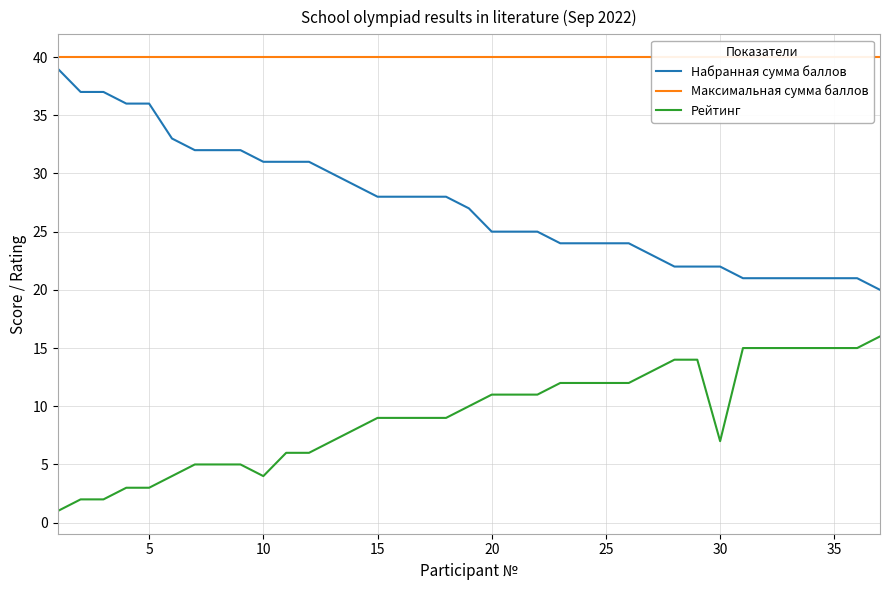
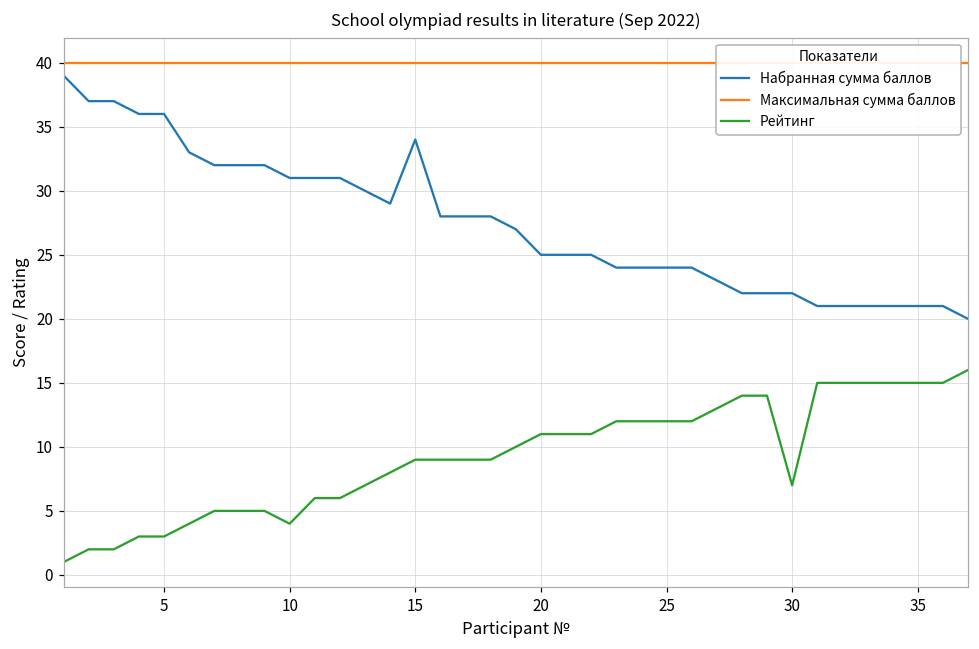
Набранная сумма баллов, 15: 28 -> 34
